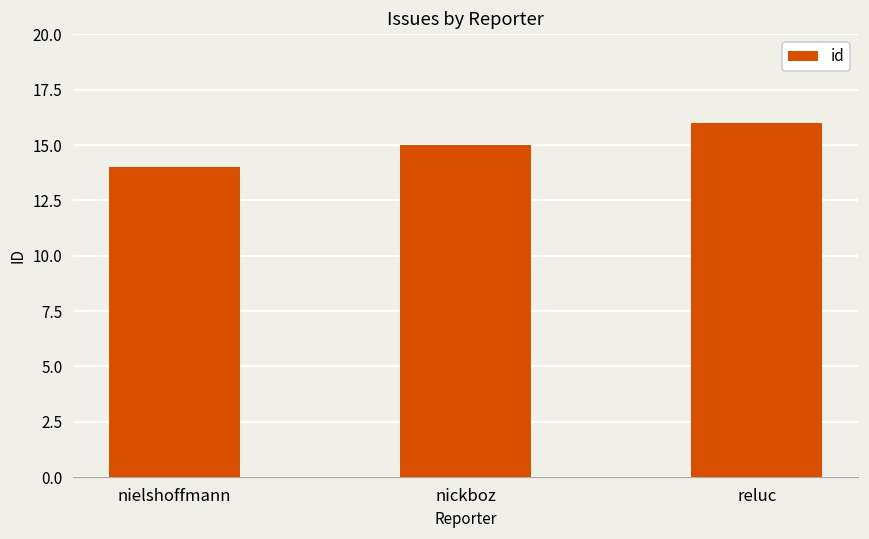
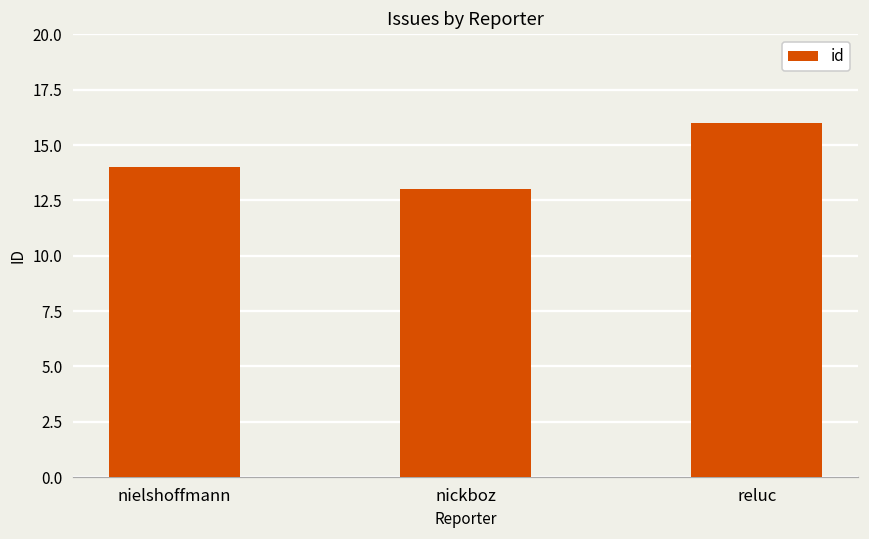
nickboz: 15 -> 13
